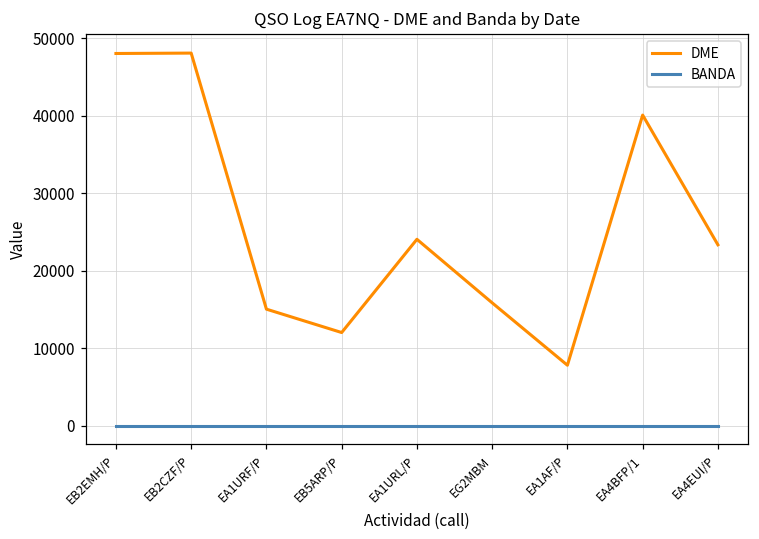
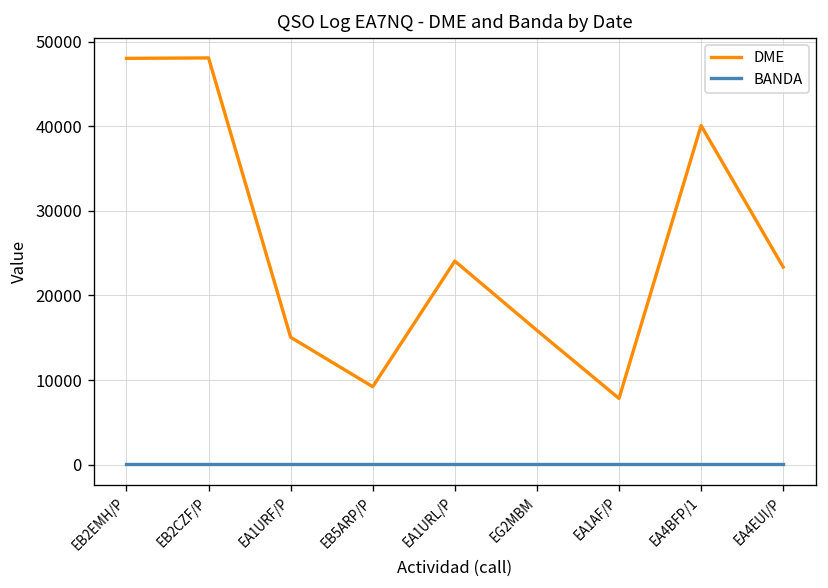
DME, EB5ARP/P: 12000 -> 9000
